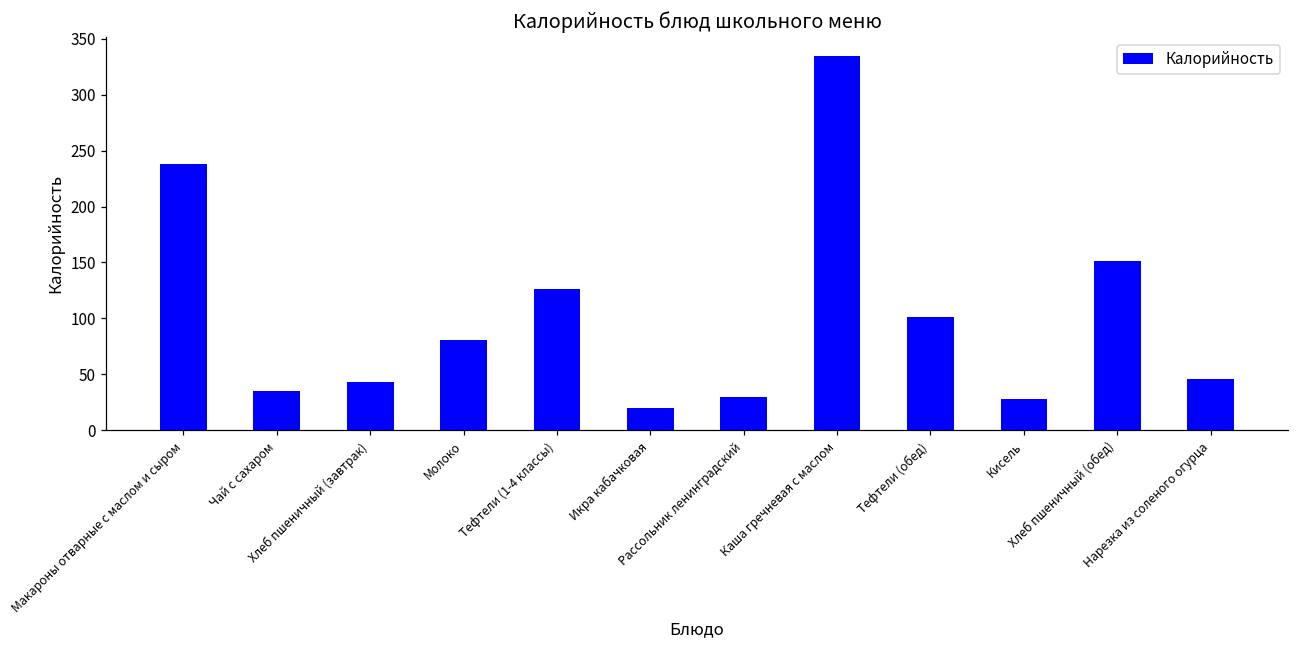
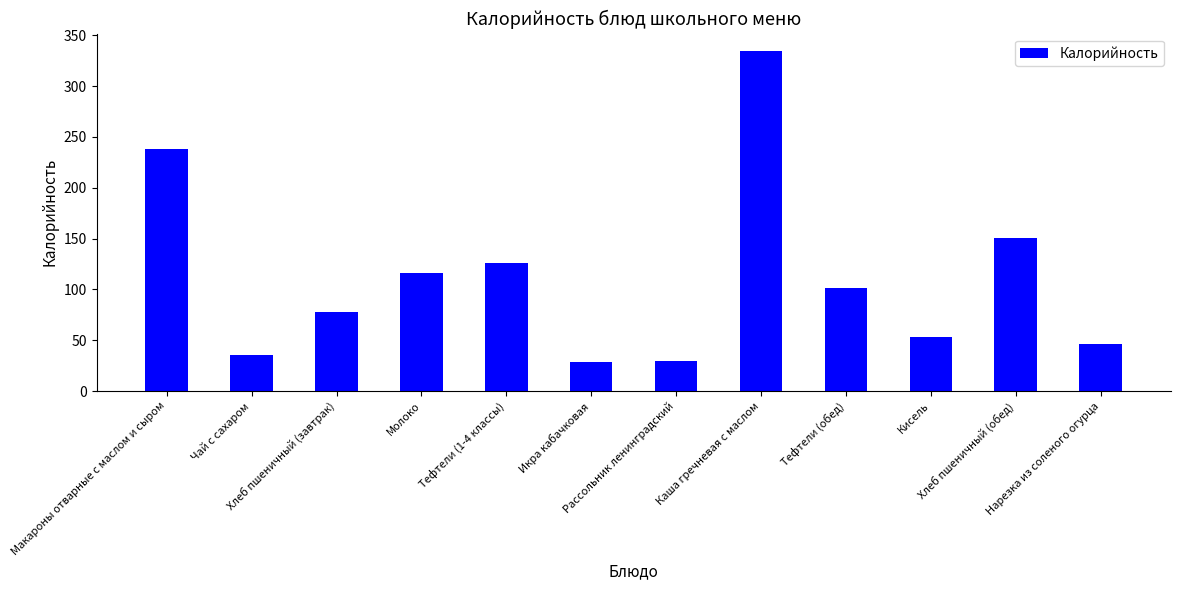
Хлеб пшеничный (завтрак): 43 -> 78
Молоко: 81 -> 116
Икра кабачковая: 20 -> 29
Кисель: 28 -> 53
